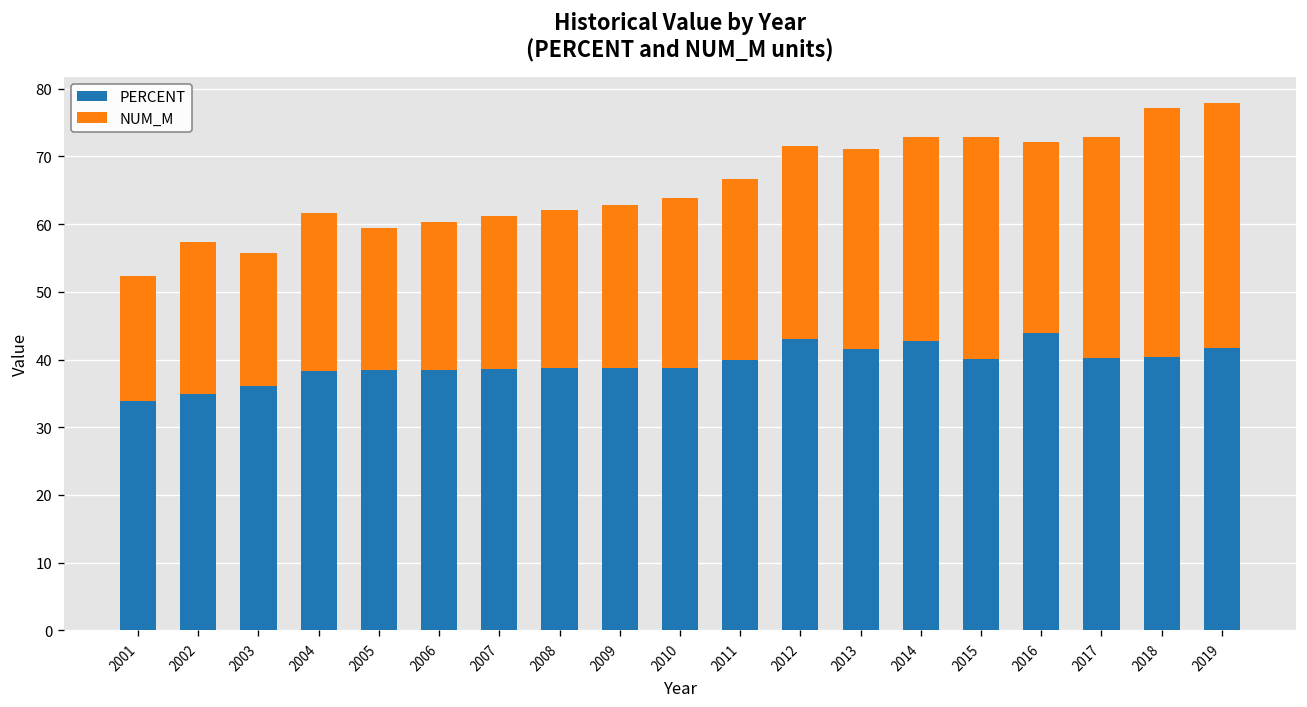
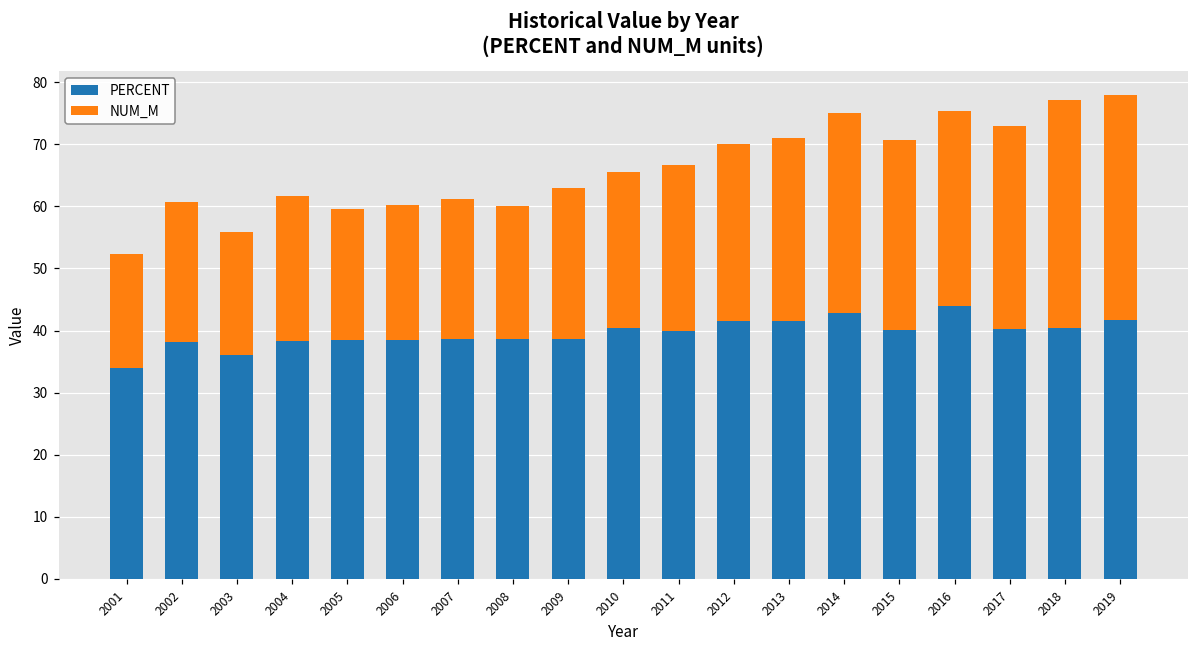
PERCENT, 2002: 35 -> 38
NUM_M, 2008: 23 -> 21
PERCENT, 2010: 39 -> 40
PERCENT, 2012: 43 -> 42
NUM_M, 2014: 30 -> 32
NUM_M, 2015: 33 -> 31
NUM_M, 2016: 28 -> 32
